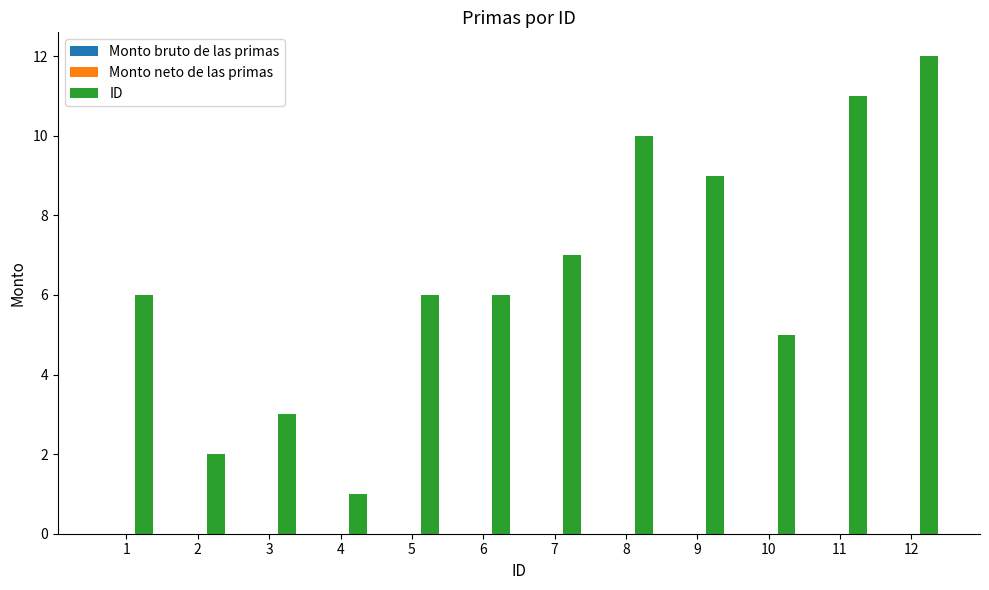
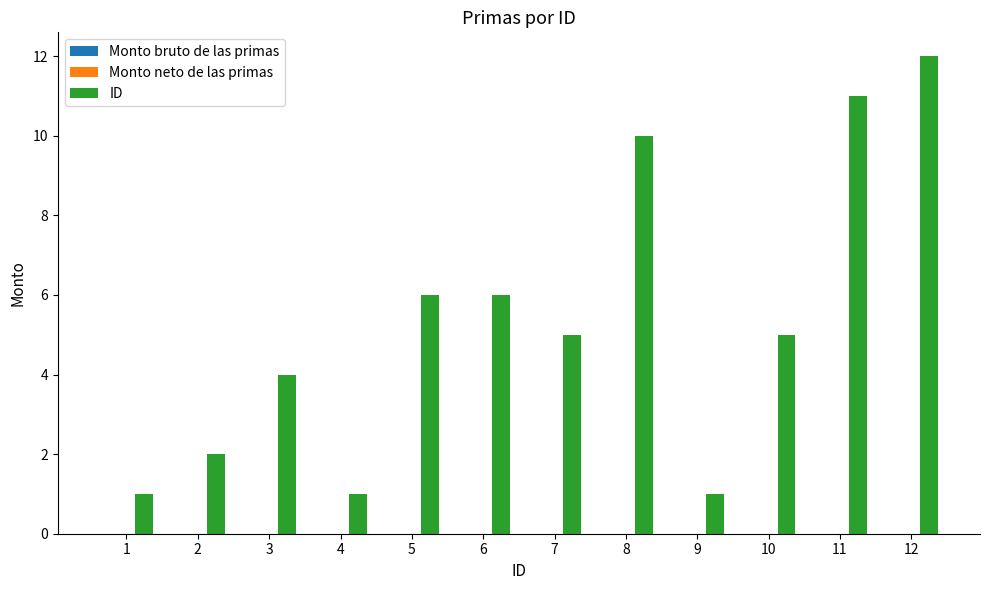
ID, 1: 6 -> 1
ID, 3: 3 -> 4
ID, 7: 7 -> 5
ID, 9: 9 -> 1
